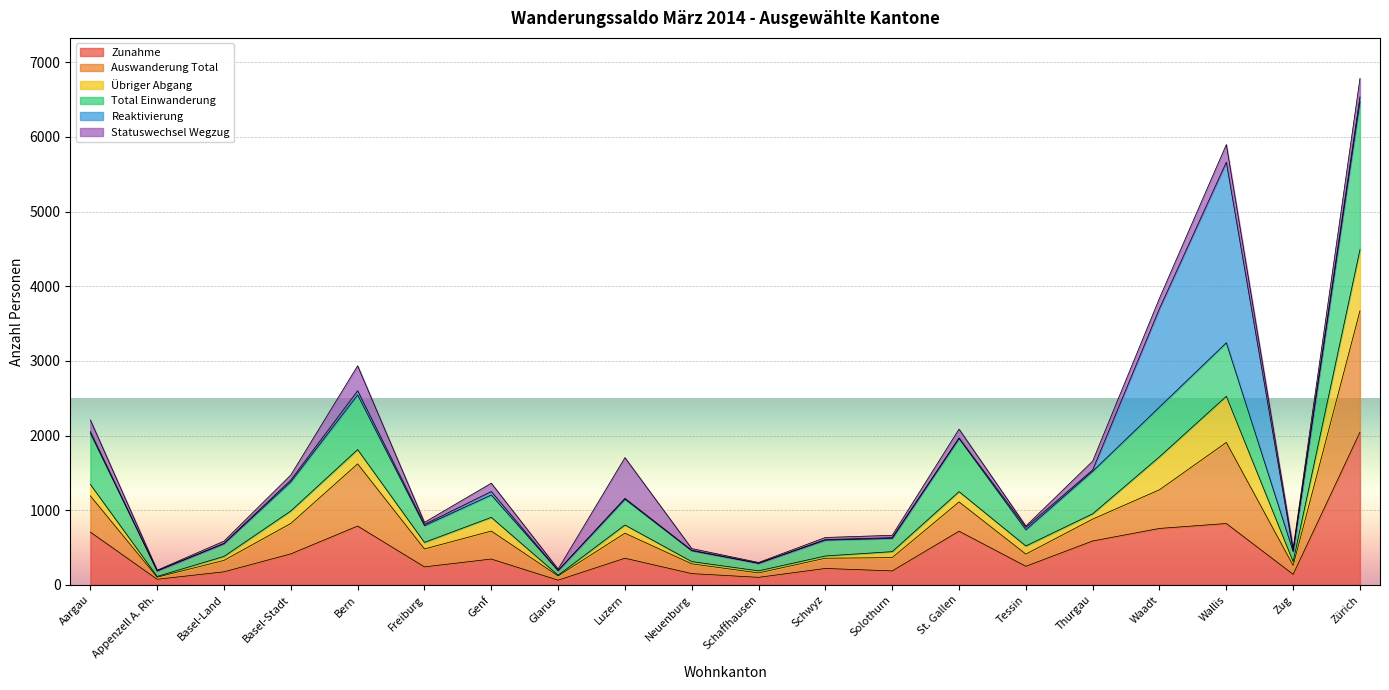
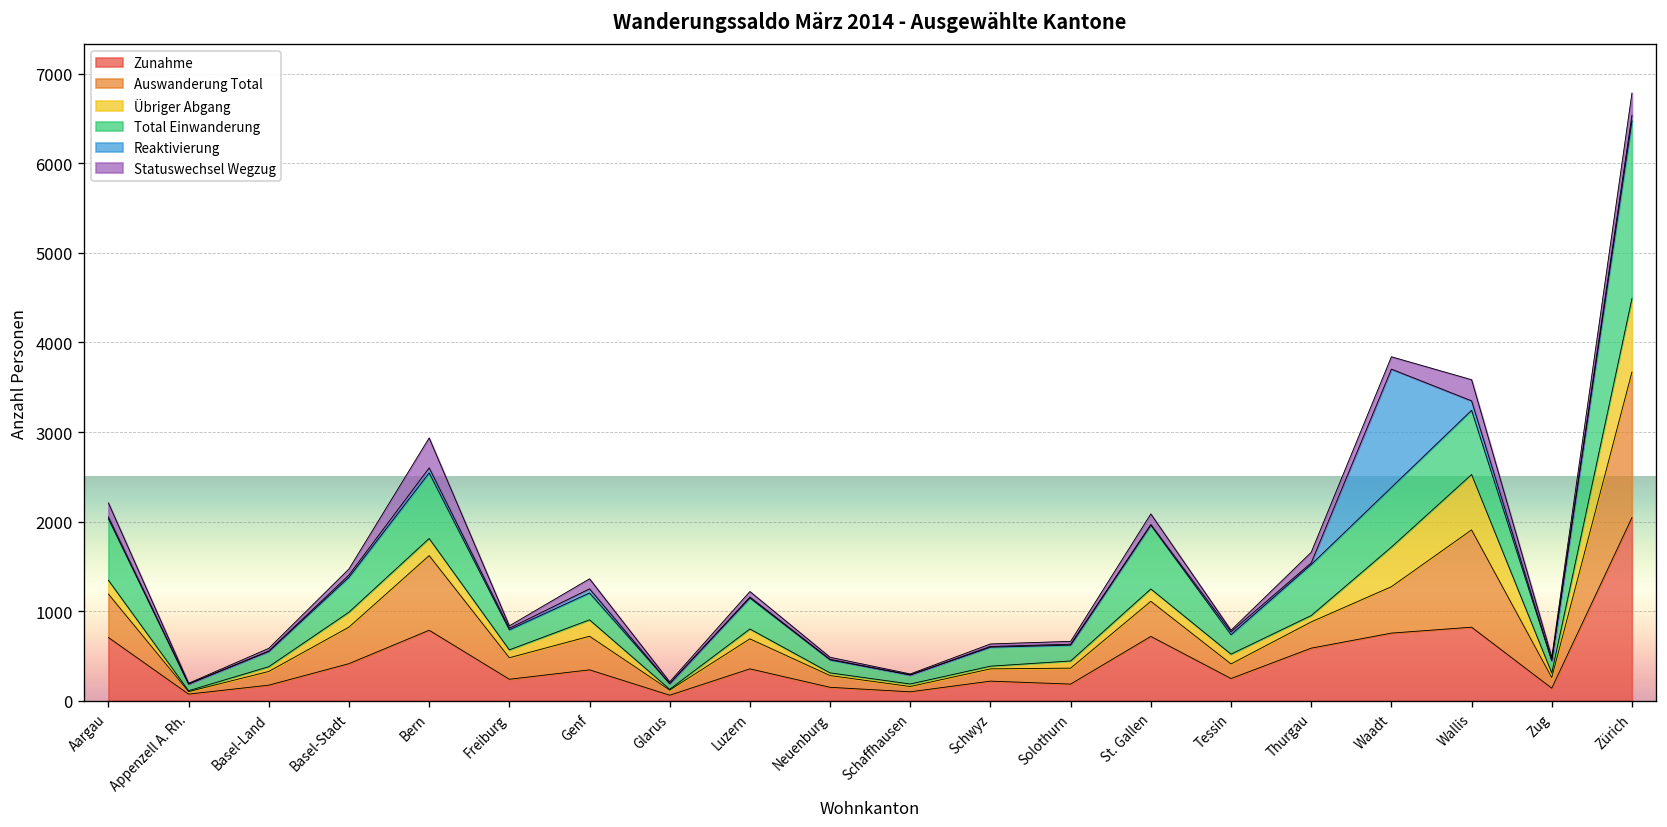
Statuswechsel Wegzug, Luzern: 500 -> 100
Reaktivierung, Wallis: 2400 -> 100
